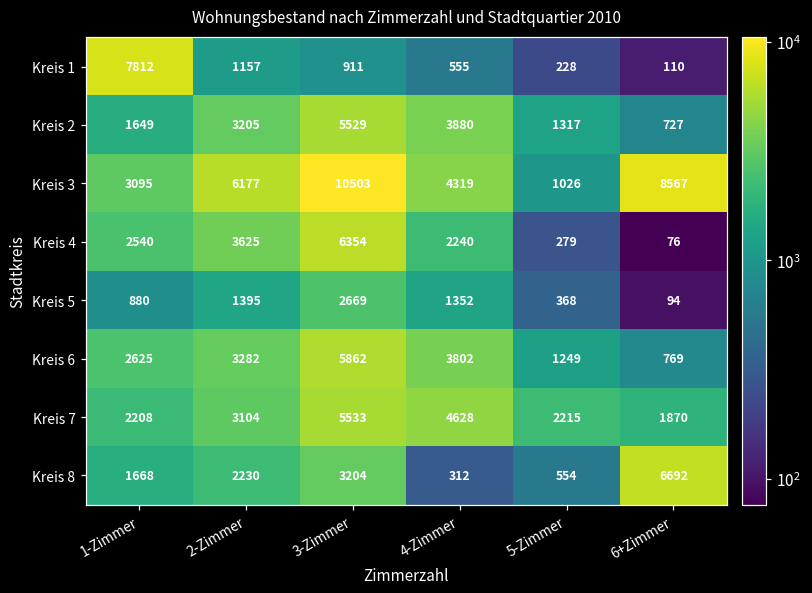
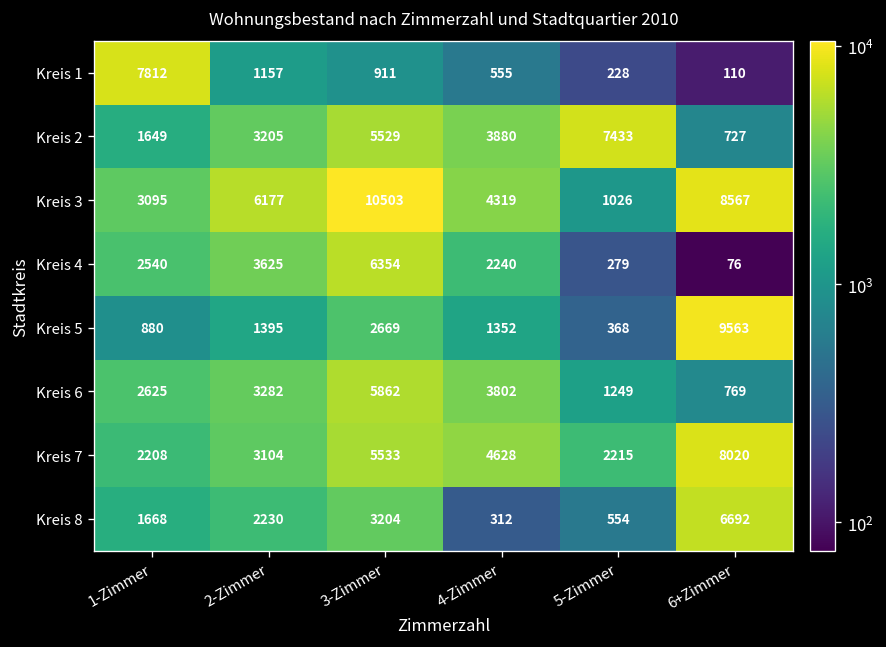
Kreis 2, 5-Zimmer: 1317 -> 7433
Kreis 5, 6+Zimmer: 94 -> 9563
Kreis 7, 6+Zimmer: 1870 -> 8020
